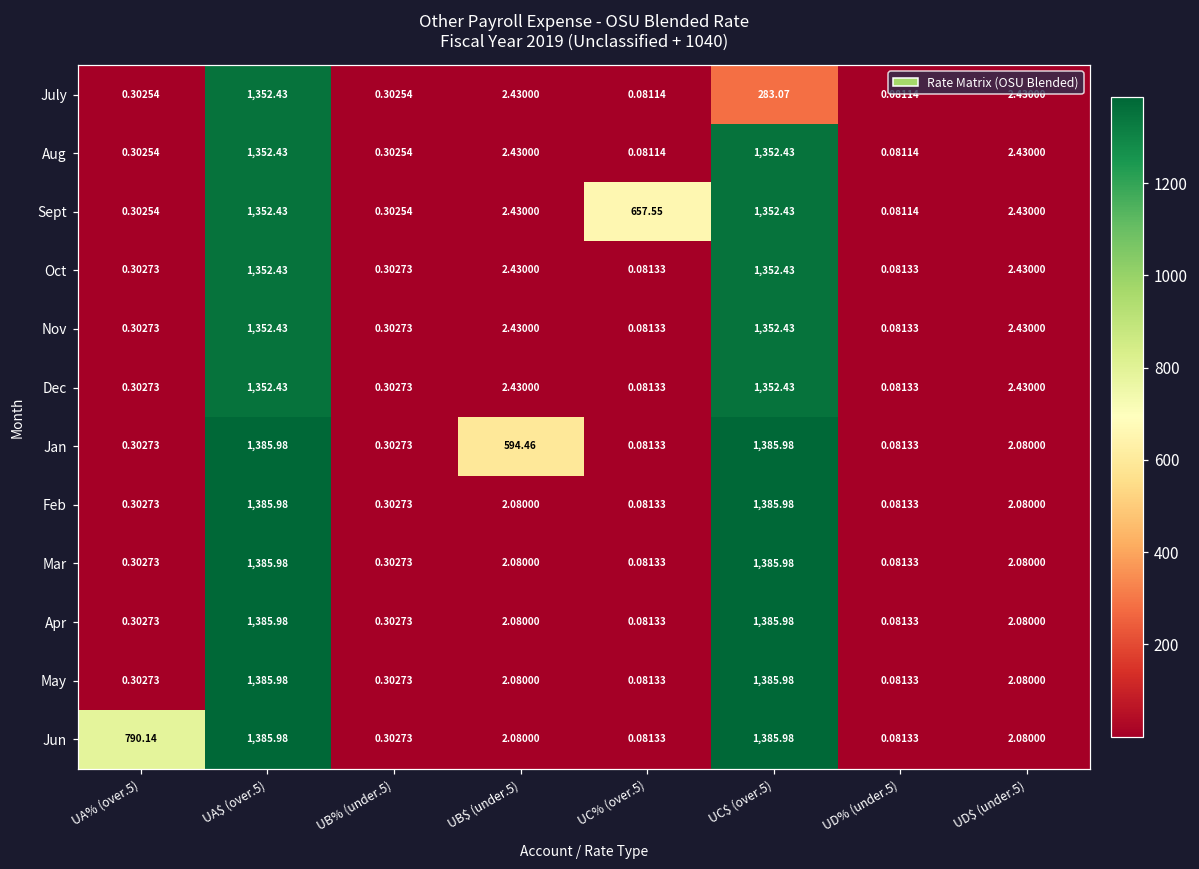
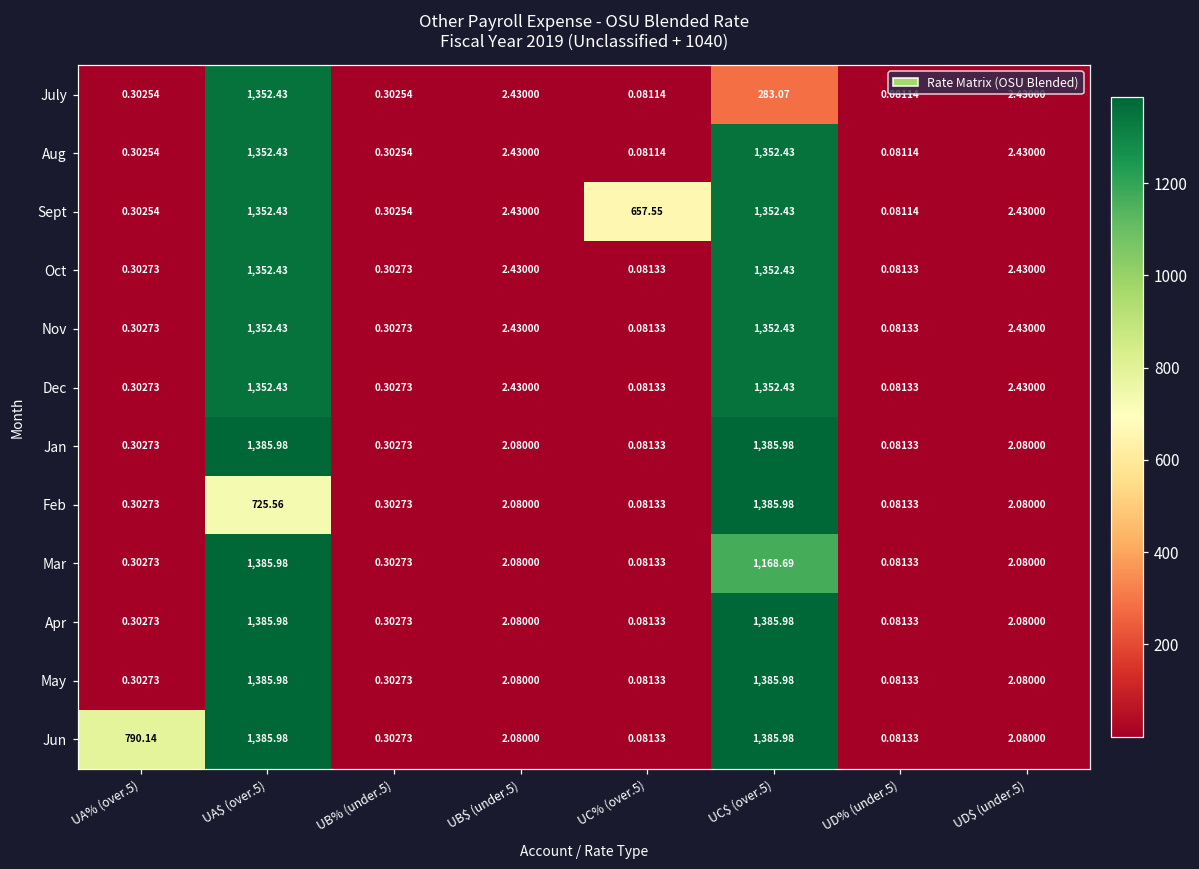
Jan, UB$ (under.5): 594.46 -> 2.08000
Feb, UA$ (over.5): 1,385.98 -> 725.56
Mar, UC$ (over.5): 1,385.98 -> 1,168.69
